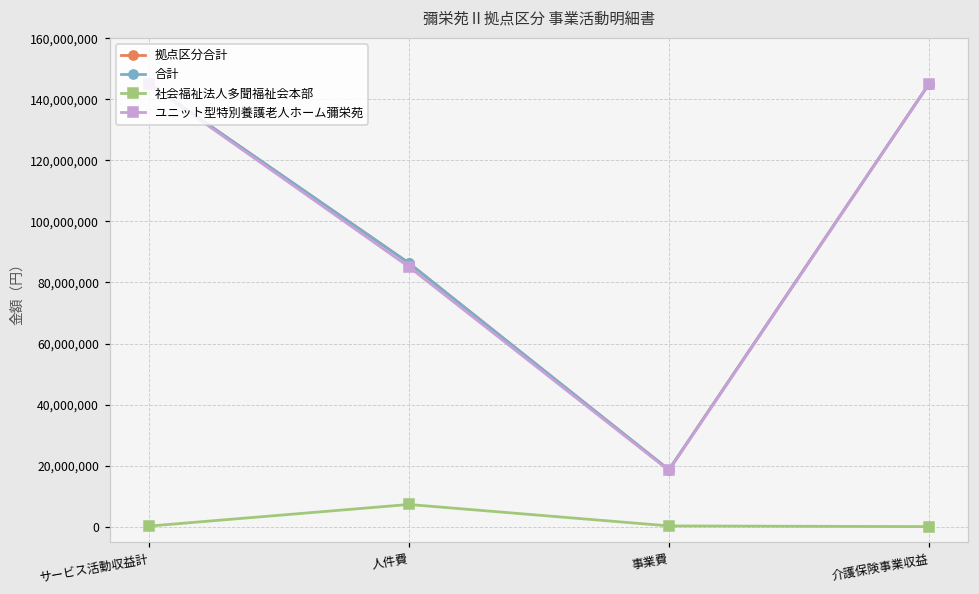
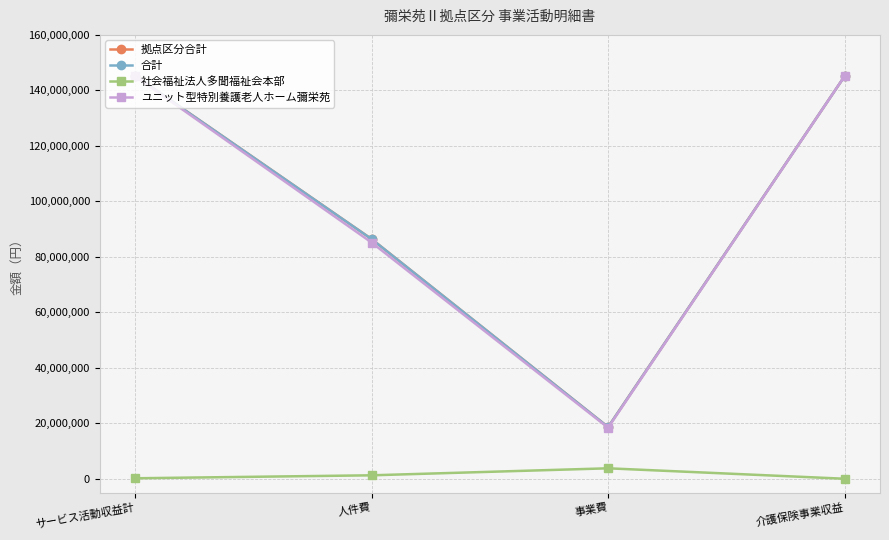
社会福祉法人多聞福祉会本部, 人件費: 7,000,000 -> 1,000,000
社会福祉法人多聞福祉会本部, 事業費: 0 -> 4,000,000
